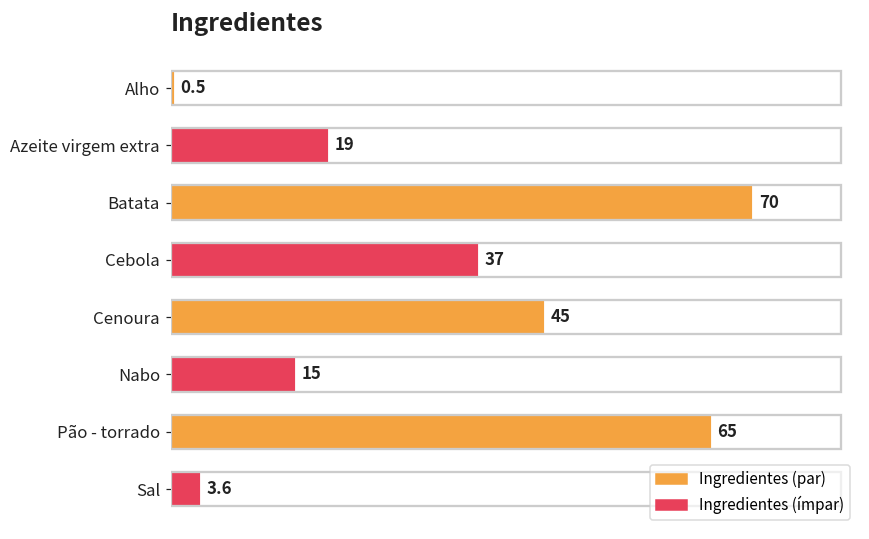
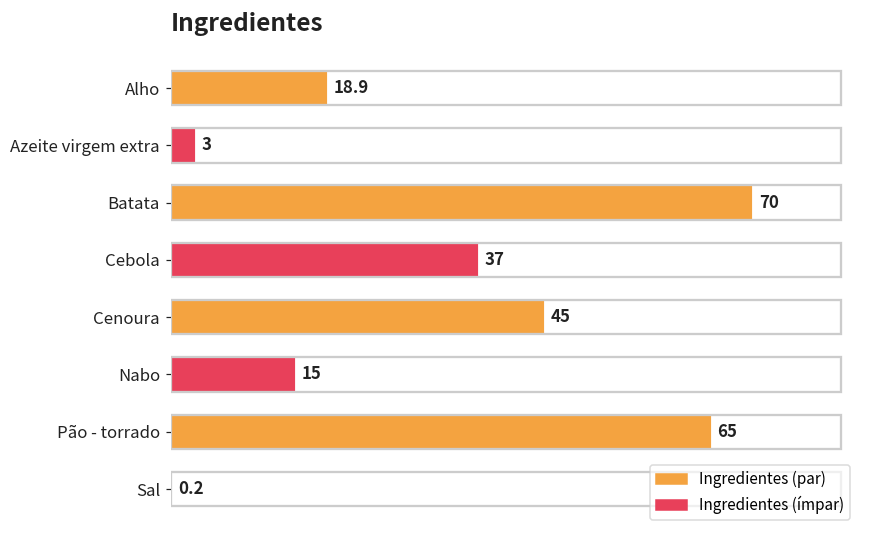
Alho: 0.5 -> 18.9
Azeite virgem extra: 19 -> 3
Sal: 3.6 -> 0.2
